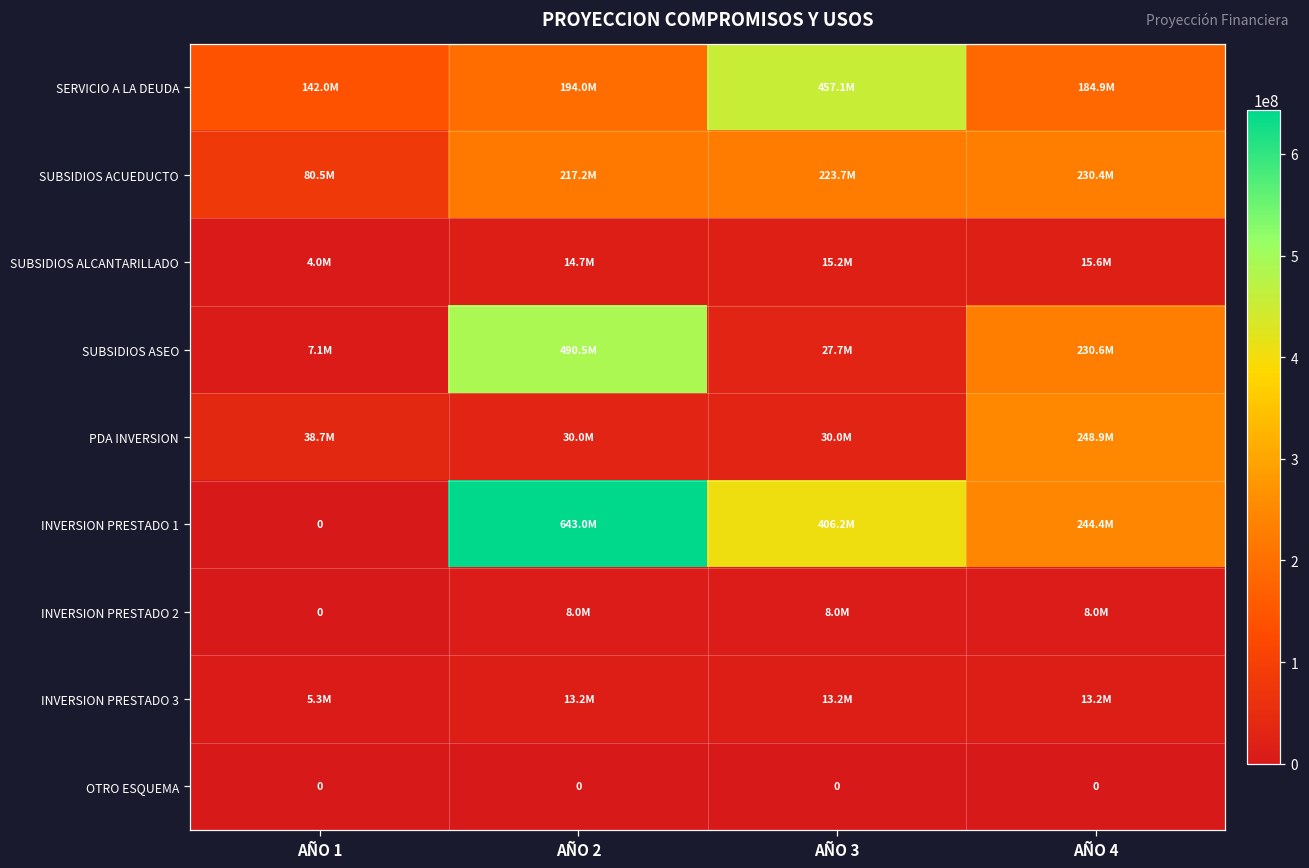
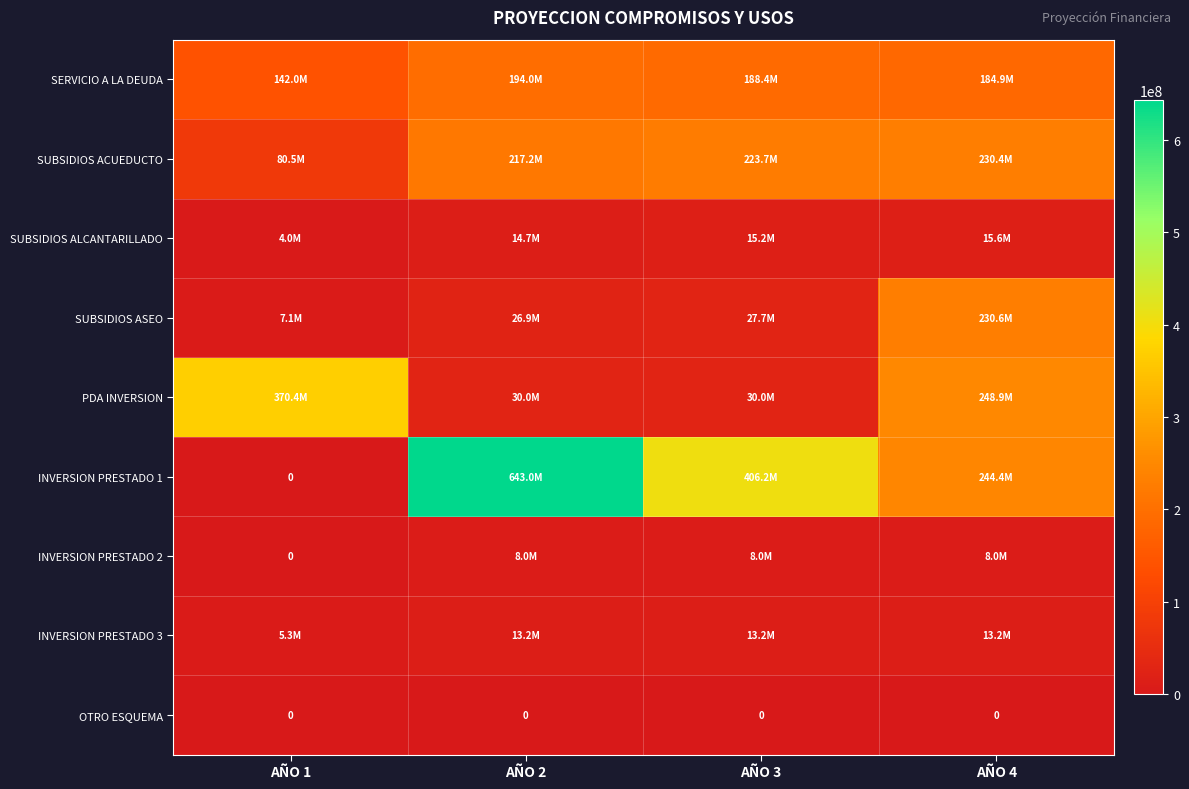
SERVICIO A LA DEUDA, AÑO 3: 457.1M -> 188.4M
SUBSIDIOS ASEO, AÑO 2: 490.5M -> 26.9M
PDA INVERSION, AÑO 1: 38.7M -> 370.4M
